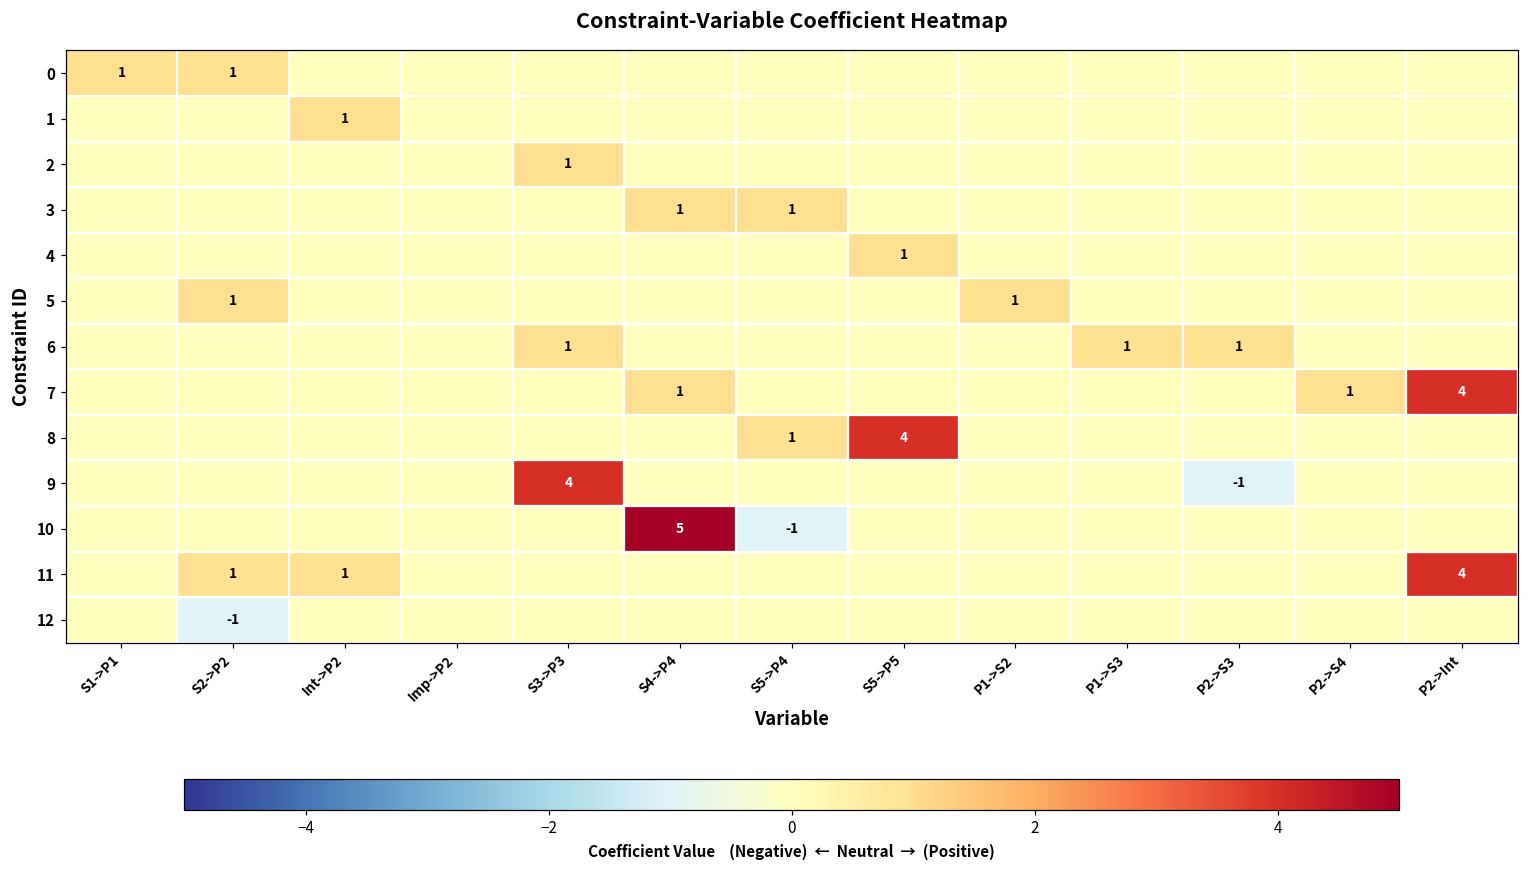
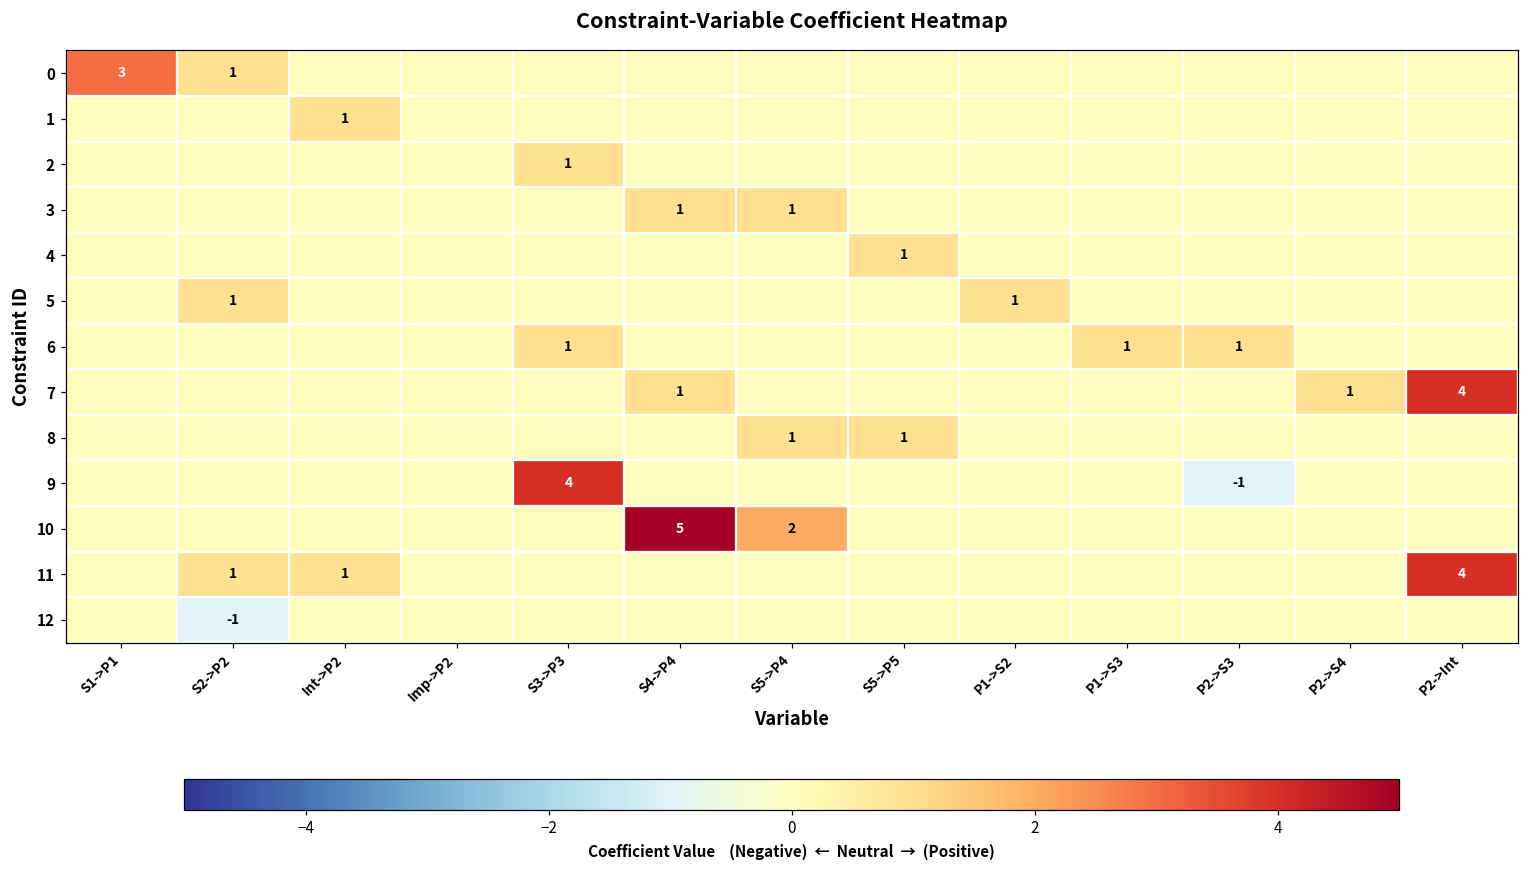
0, S1->P1: 1 -> 3
8, S5->P5: 4 -> 1
10, S5->P4: -1 -> 2
